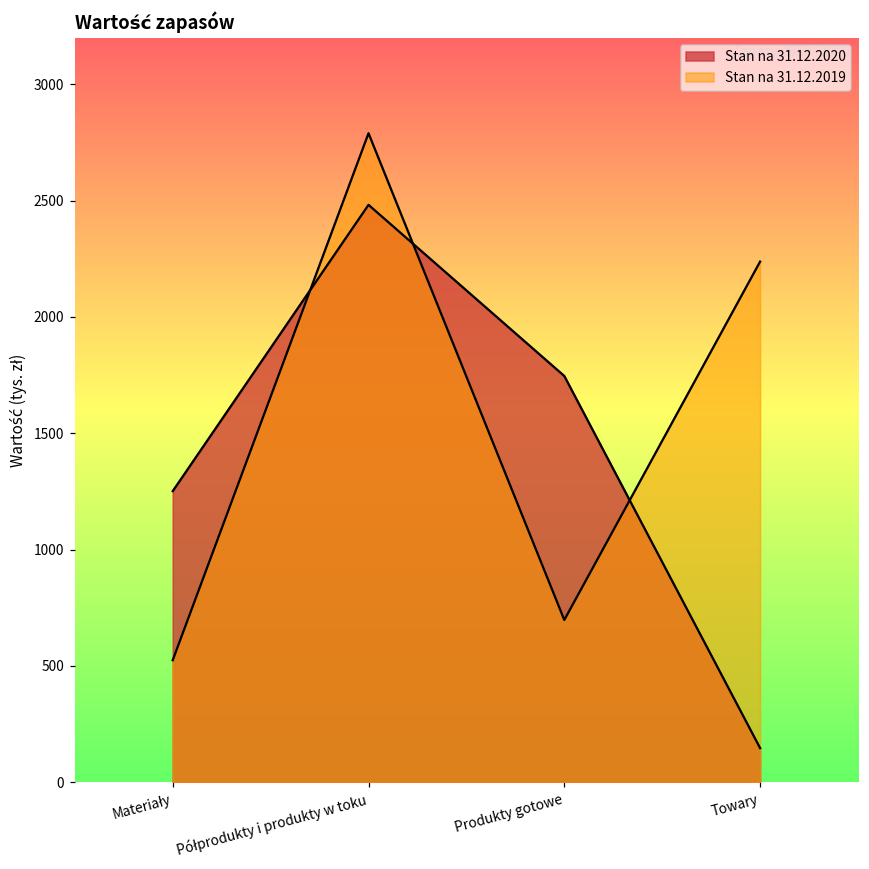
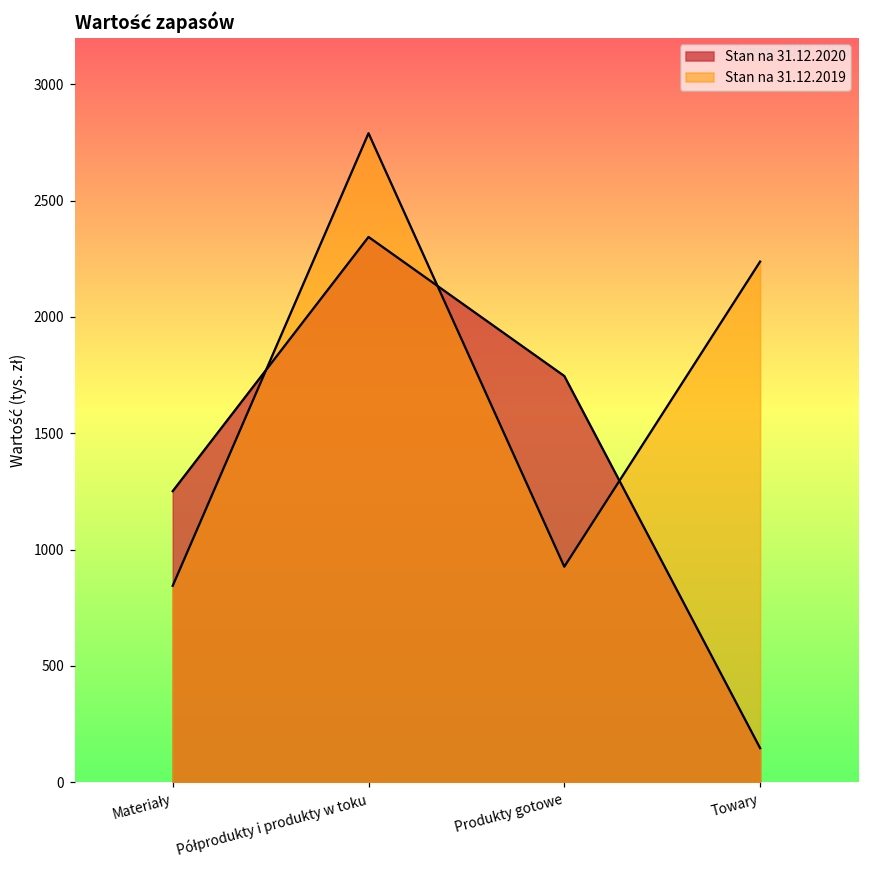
Stan na 31.12.2019, Materiały: 520 -> 840
Stan na 31.12.2020, Półprodukty i produkty w toku: 2480 -> 2340
Stan na 31.12.2019, Produkty gotowe: 700 -> 930
